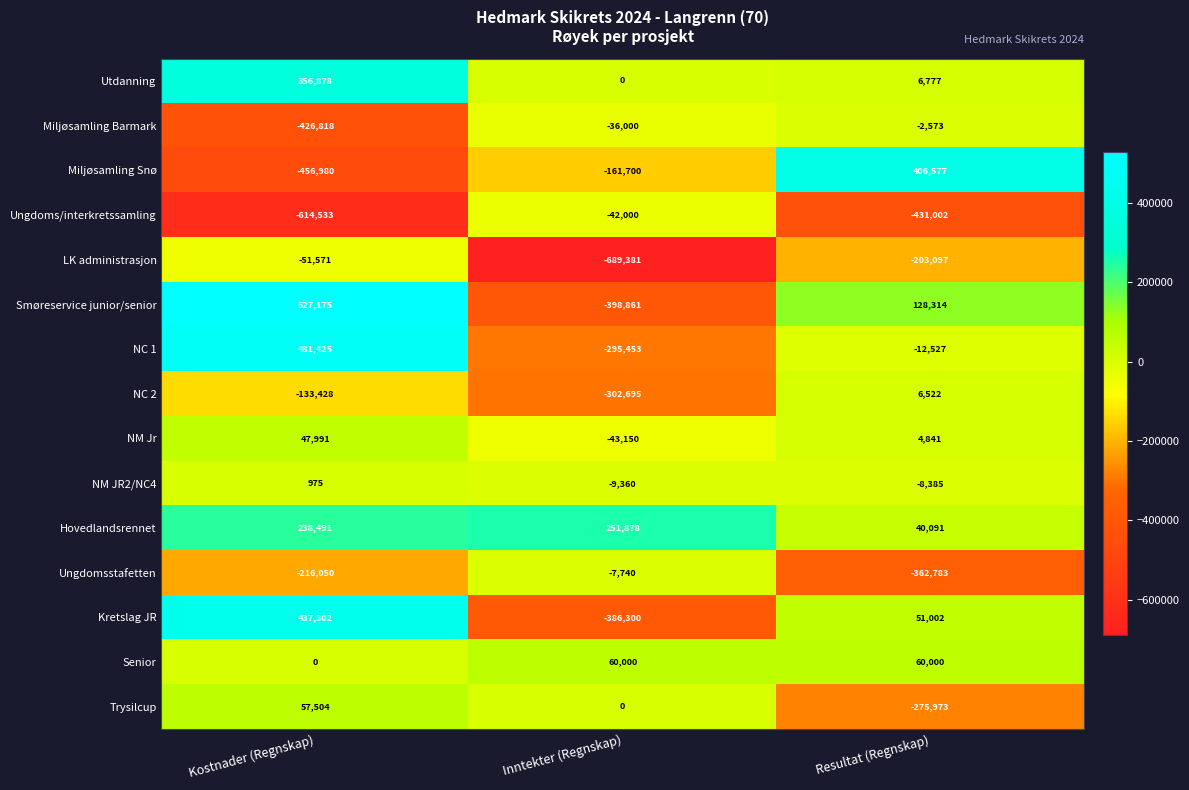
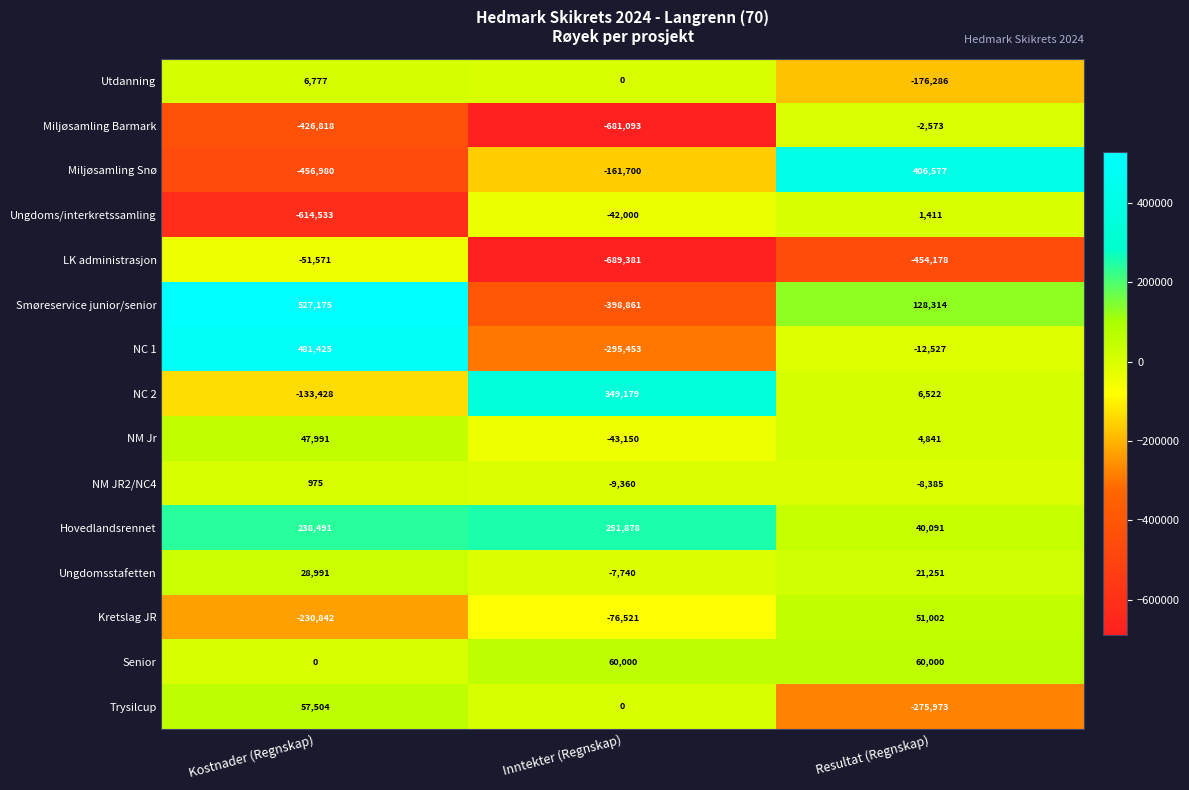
Utdanning, Kostnader (Regnskap): 356,878 -> 6,777
Utdanning, Resultat (Regnskap): 6,777 -> -176,286
Miljøsamling Barmark, Inntekter (Regnskap): -36,000 -> -681,093
Ungdoms/interkretssamling, Resultat (Regnskap): -431,002 -> 1,411
LK administrasjon, Resultat (Regnskap): -203,097 -> -454,178
NC 2, Inntekter (Regnskap): -302,695 -> 349,179
Ungdomsstafetten, Kostnader (Regnskap): -216,050 -> 28,991
Ungdomsstafetten, Resultat (Regnskap): -362,783 -> 21,251
Kretslag JR, Kostnader (Regnskap): 437,302 -> -230,842
Kretslag JR, Inntekter (Regnskap): -386,300 -> -76,521
